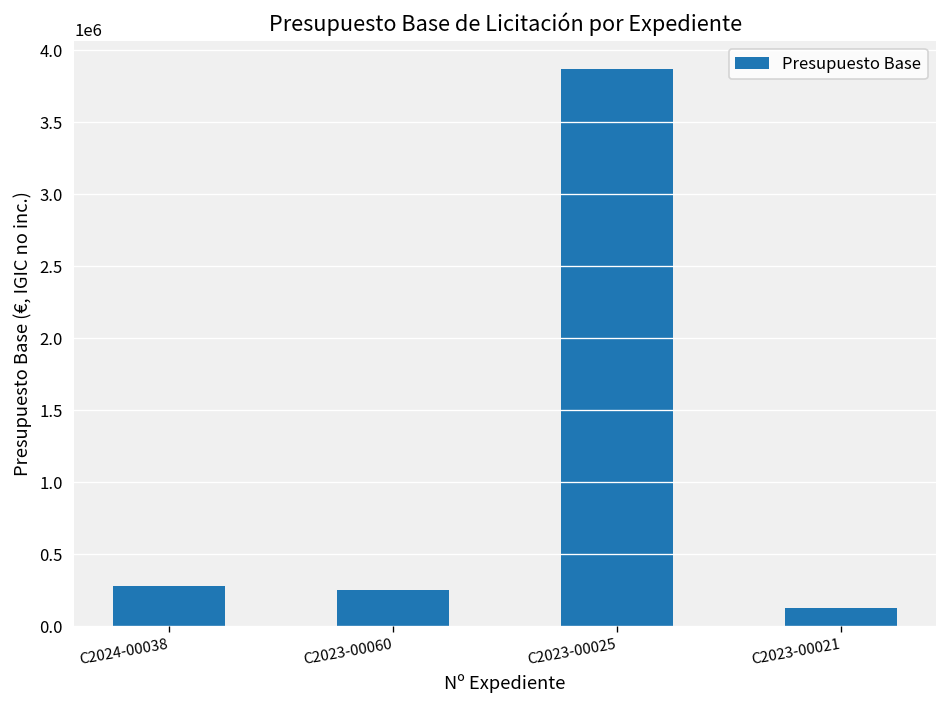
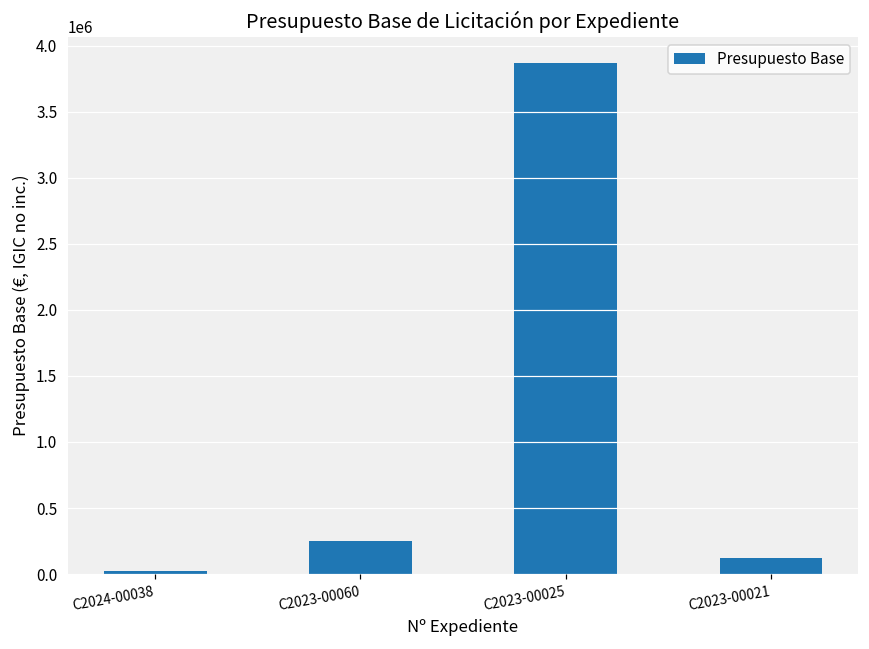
C2024-00038: 280000 -> 20000
